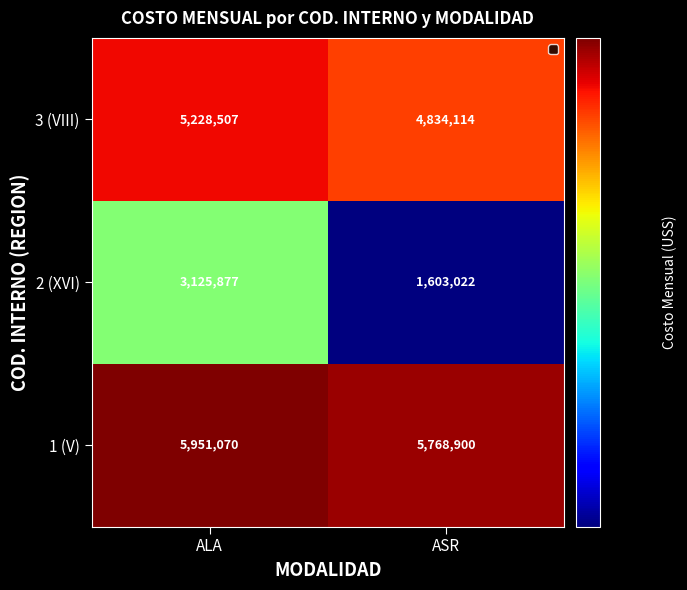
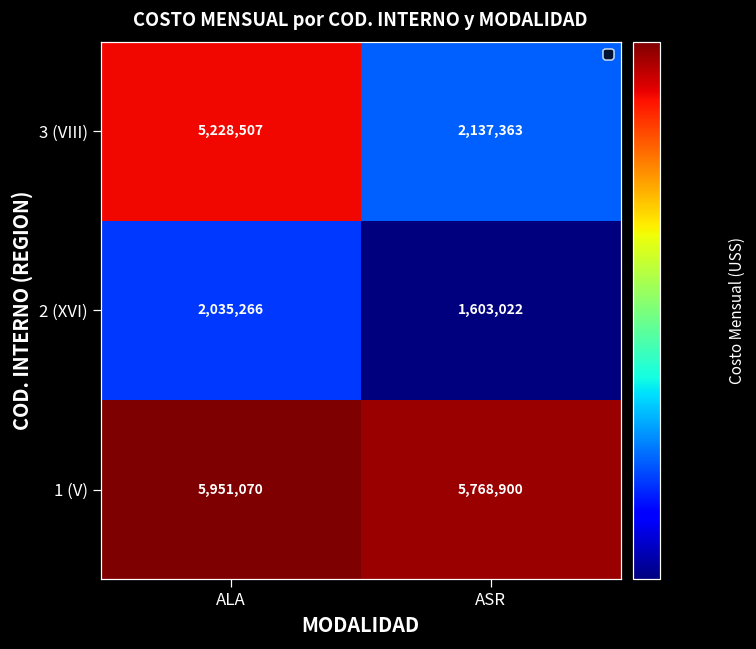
3 (VIII), ASR: 4,834,114 -> 2,137,363
2 (XVI), ALA: 3,125,877 -> 2,035,266
